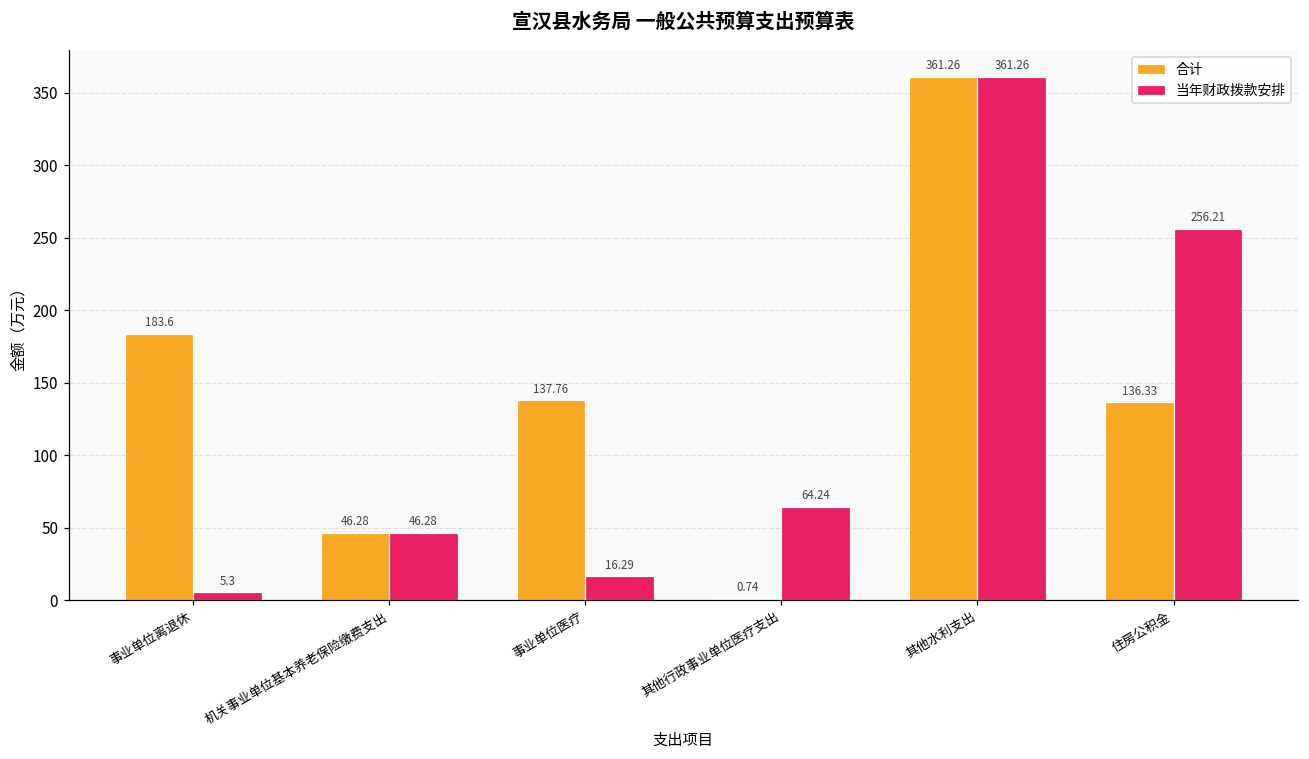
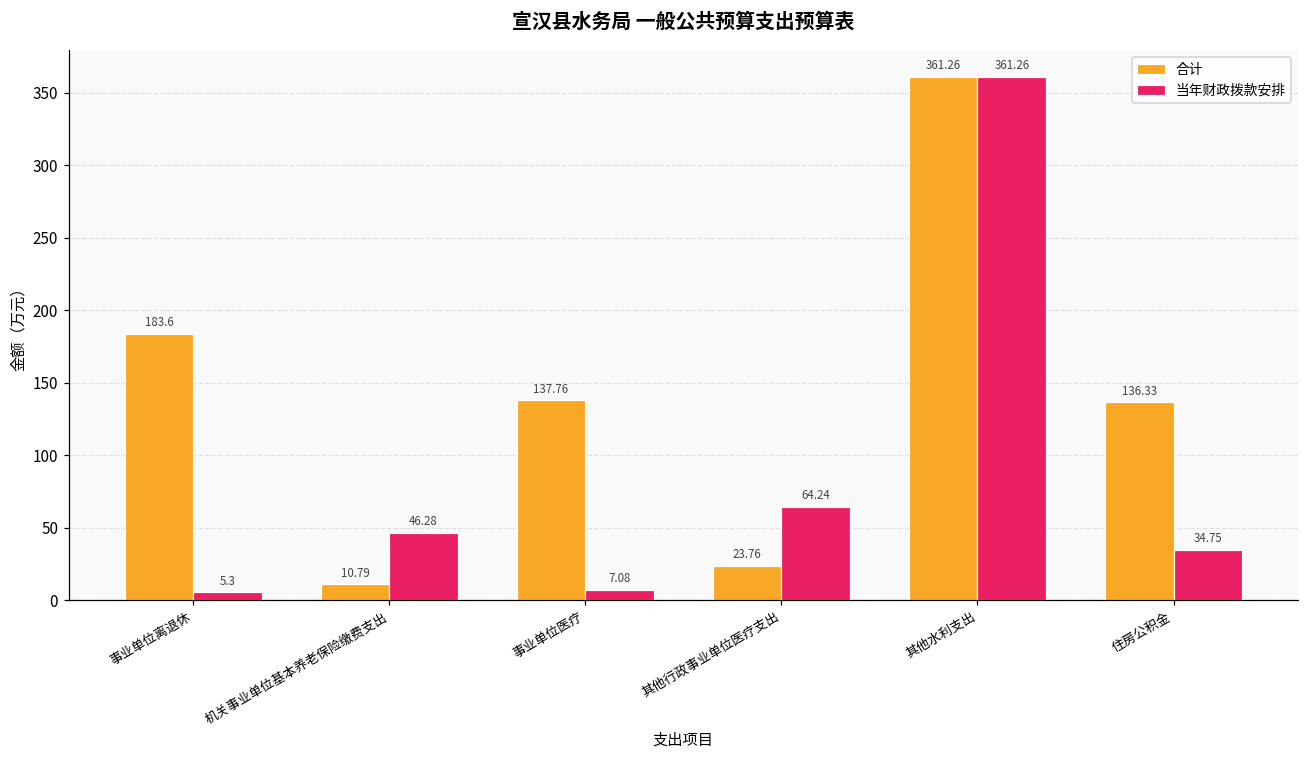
合计, 机关事业单位基本养老保险缴费支出: 46.28 -> 10.79
当年财政拨款安排, 事业单位医疗: 16.29 -> 7.08
合计, 其他行政事业单位医疗支出: 0.74 -> 23.76
当年财政拨款安排, 住房公积金: 256.21 -> 34.75
